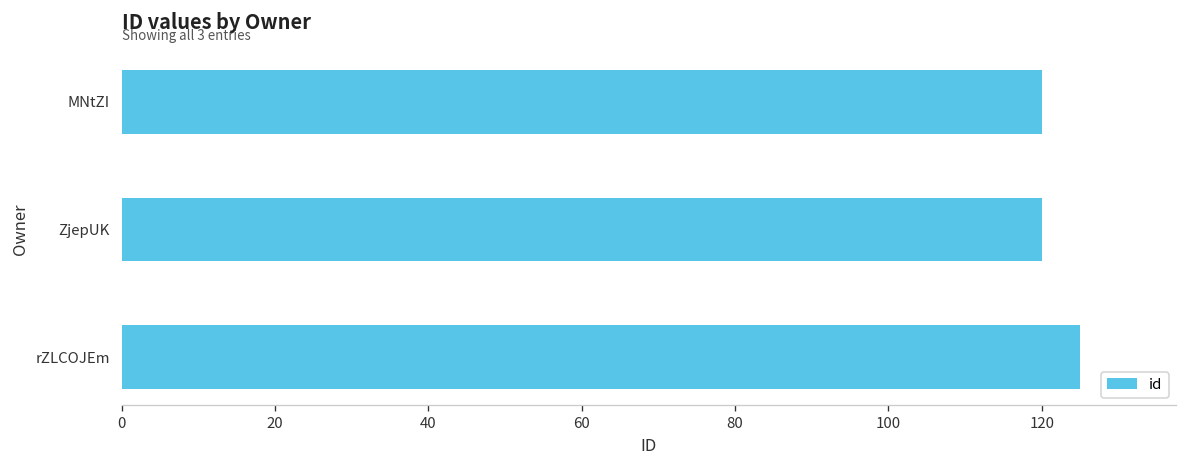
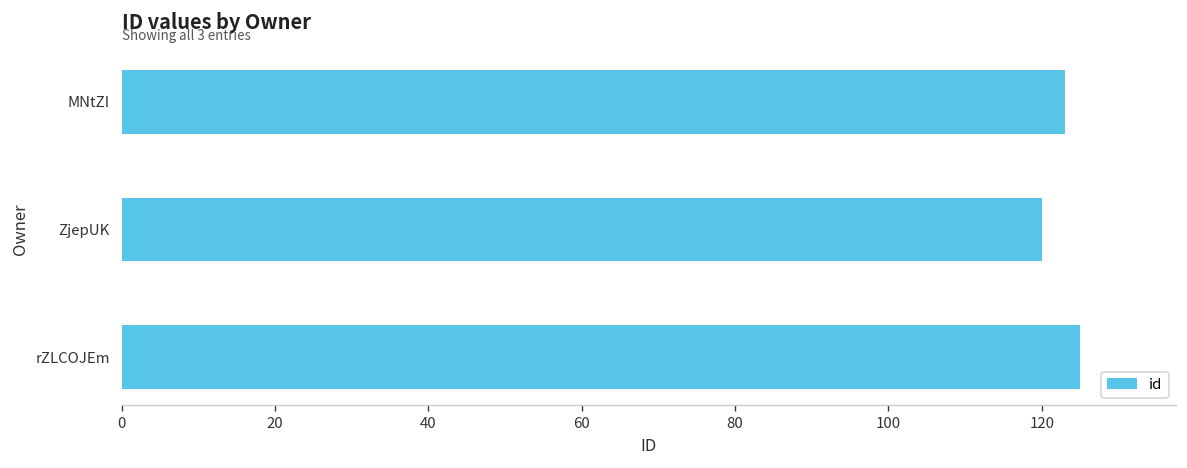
MNtZI: 120 -> 123
